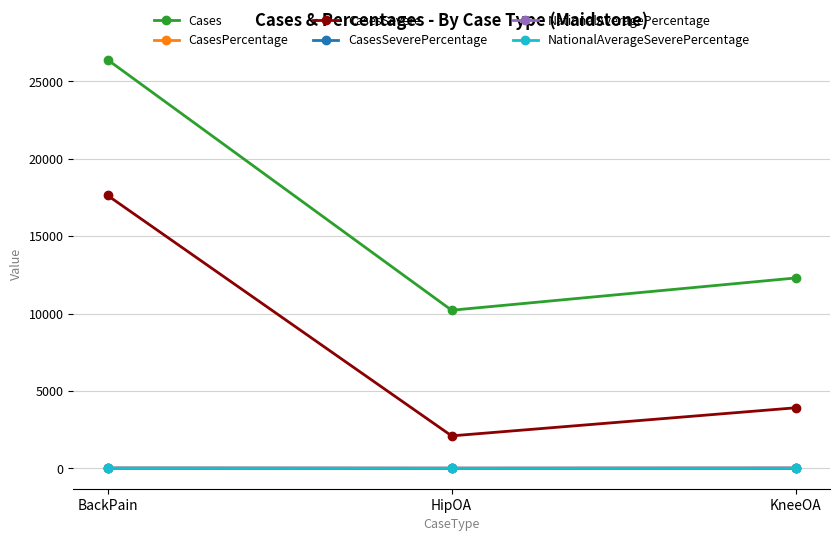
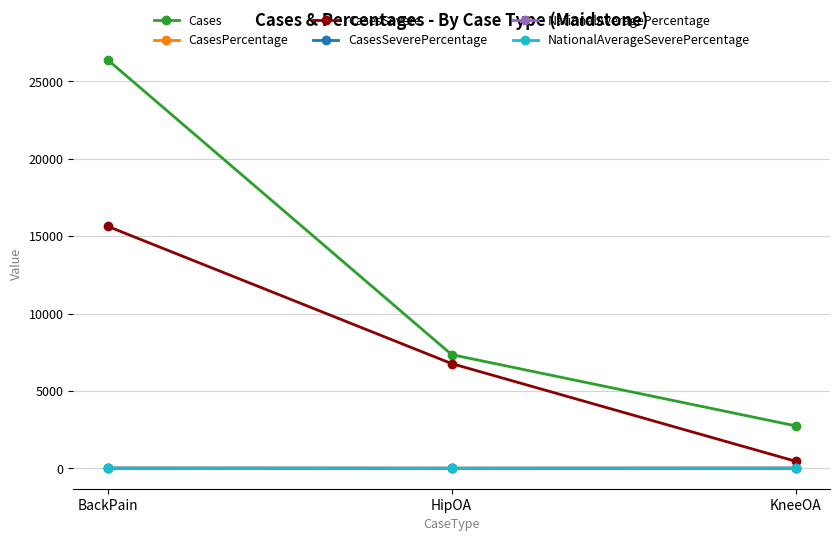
CasesSevere, BackPain: 17600 -> 15600
Cases, HipOA: 10200 -> 7300
CasesSevere, HipOA: 2100 -> 6800
Cases, KneeOA: 12300 -> 2700
CasesSevere, KneeOA: 3900 -> 500
